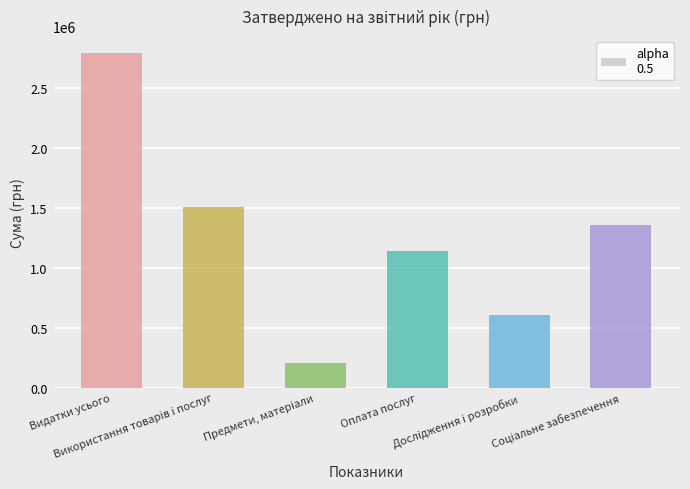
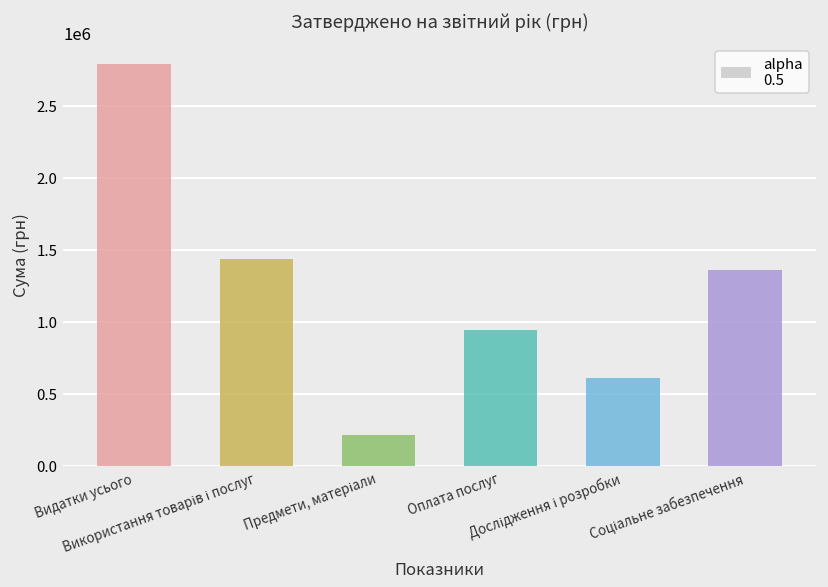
Використання товарів і послуг: 1510000 -> 1440000
Оплата послуг: 1140000 -> 940000
